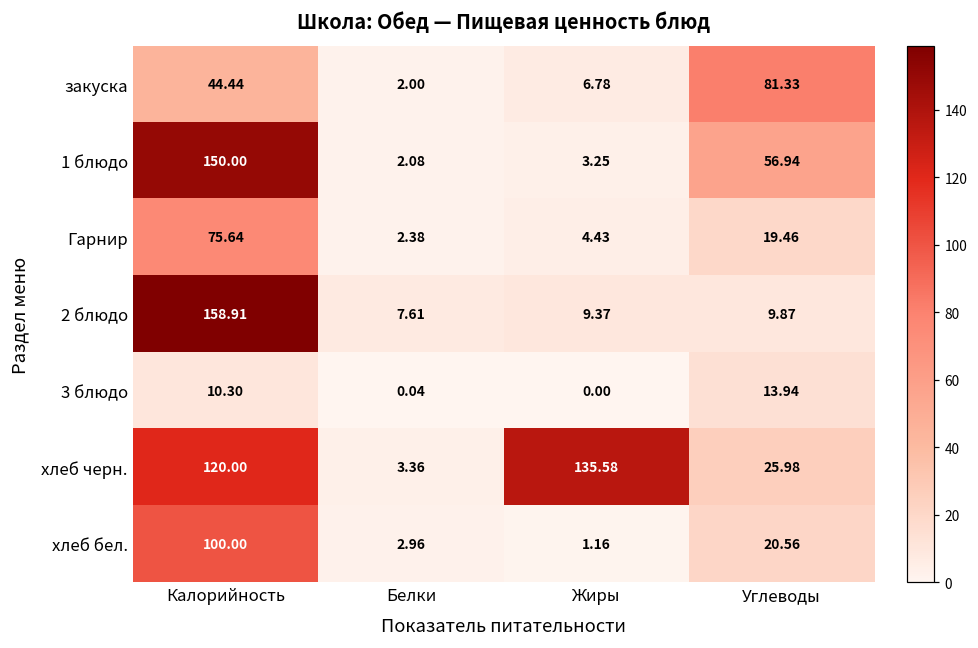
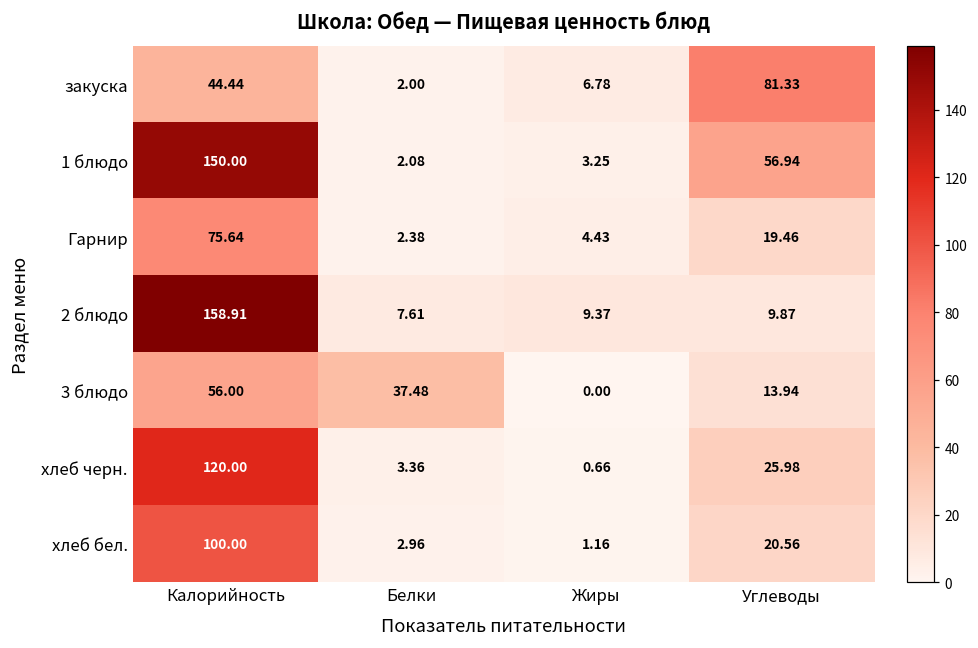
3 блюдо, Калорийность: 10.30 -> 56.00
3 блюдо, Белки: 0.04 -> 37.48
хлеб черн., Жиры: 135.58 -> 0.66
